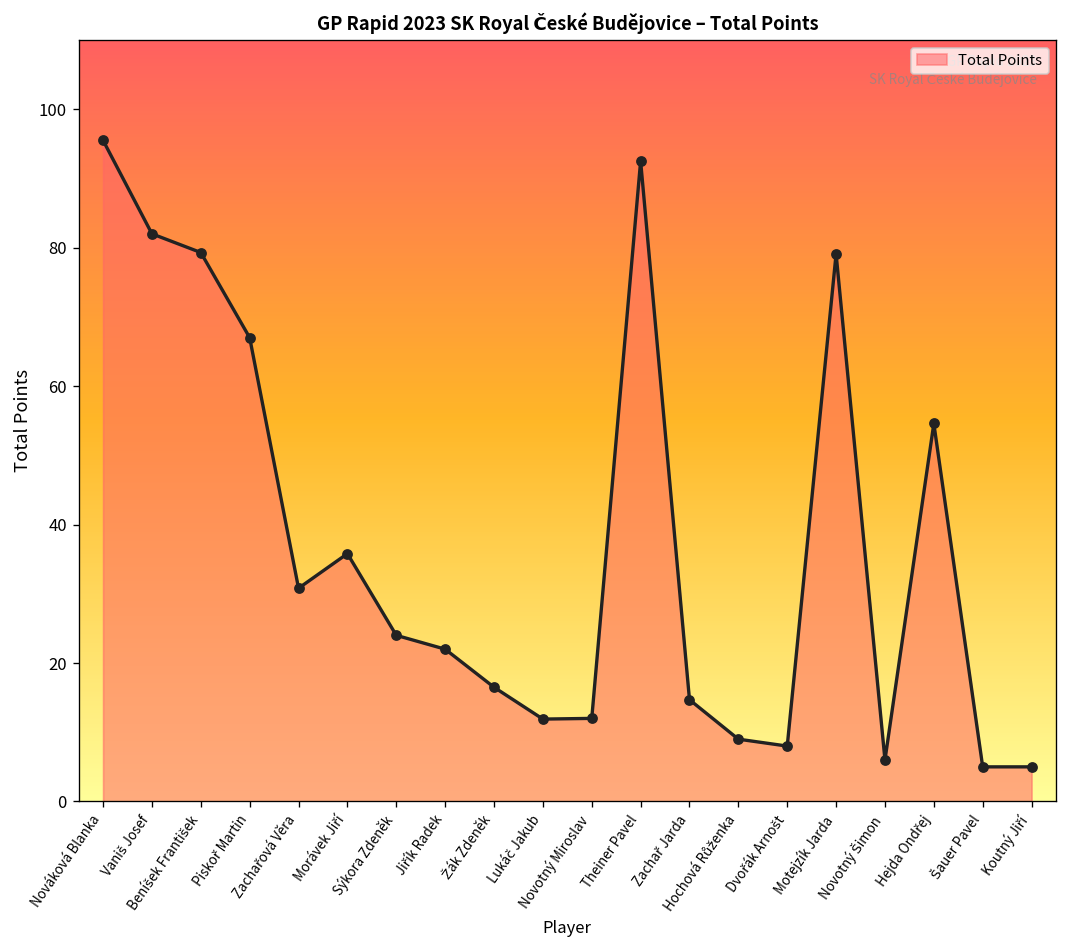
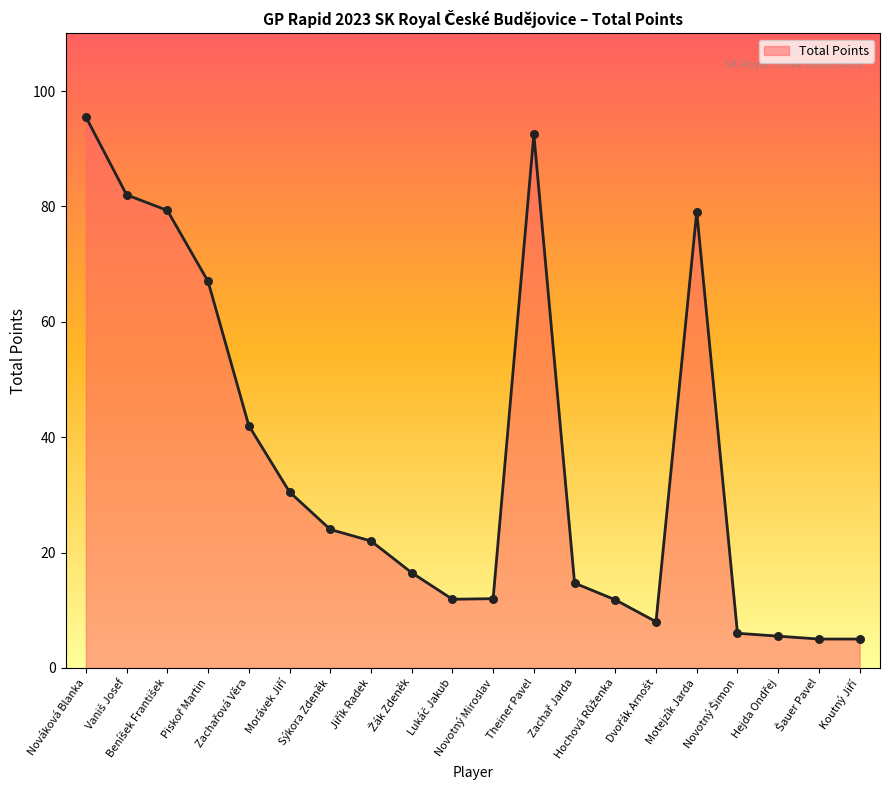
Zachařová Věra: 31 -> 42
Morávek Jiří: 36 -> 31
Hochová Růženka: 9 -> 12
Hejda Ondřej: 55 -> 6
